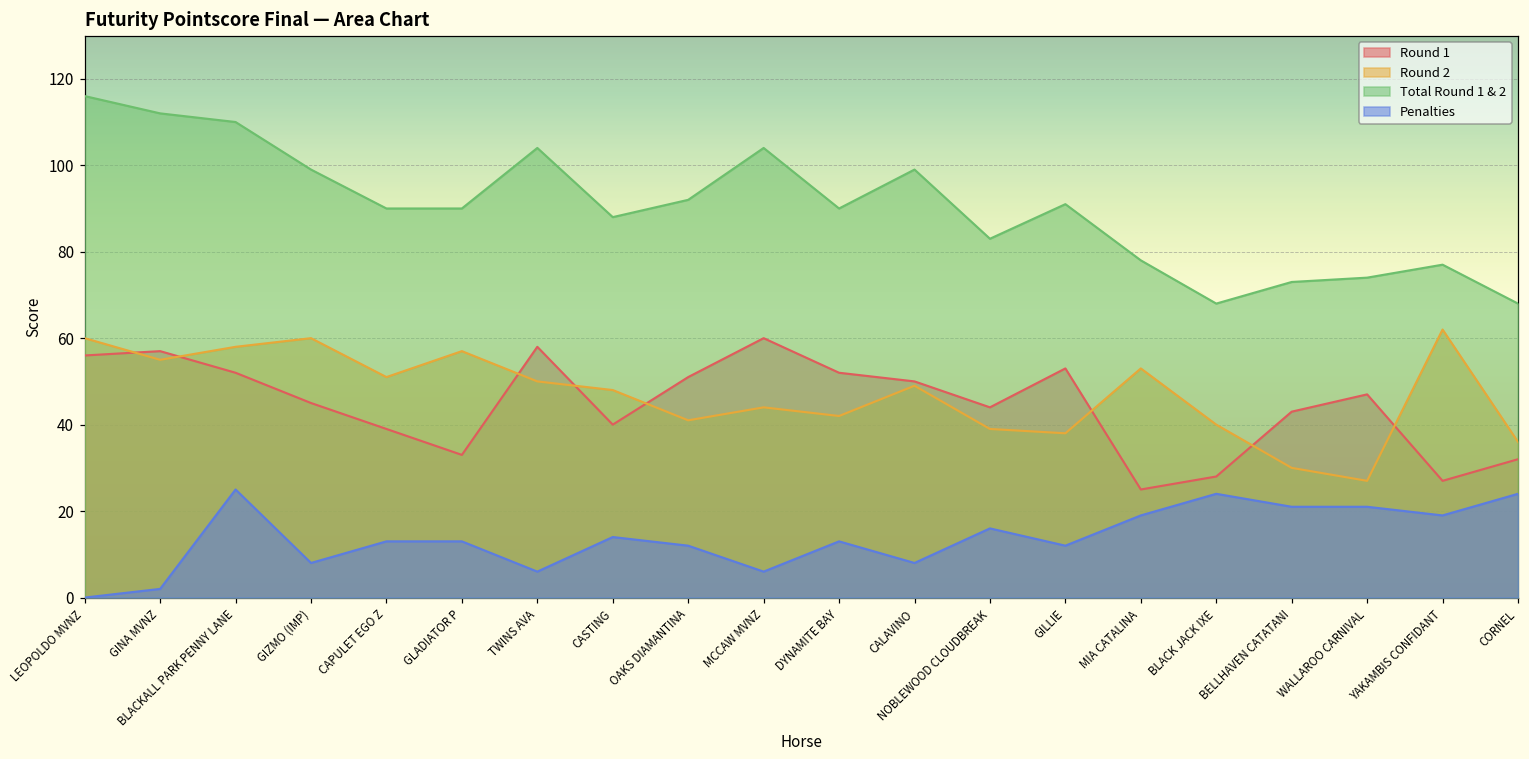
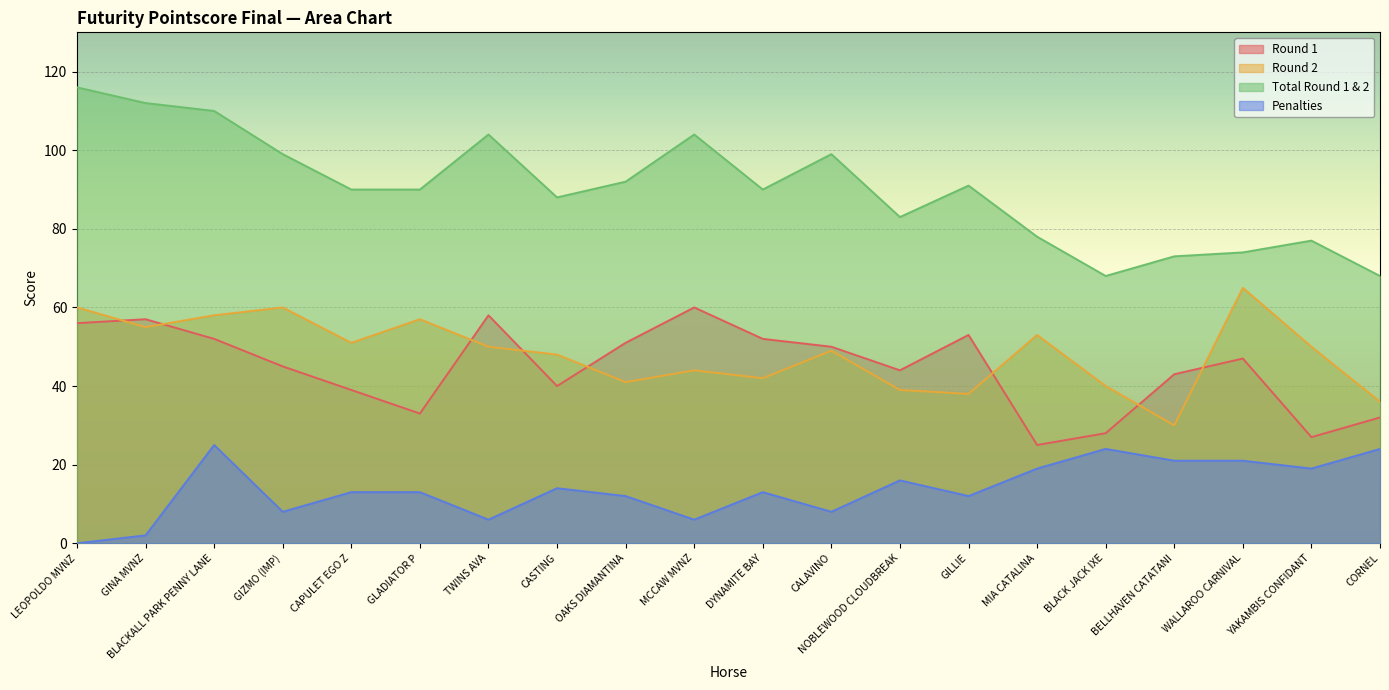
Round 2, WALLAROO CARNIVAL: 27 -> 65
Round 2, YAKAMBIS CONFIDANT: 62 -> 50
